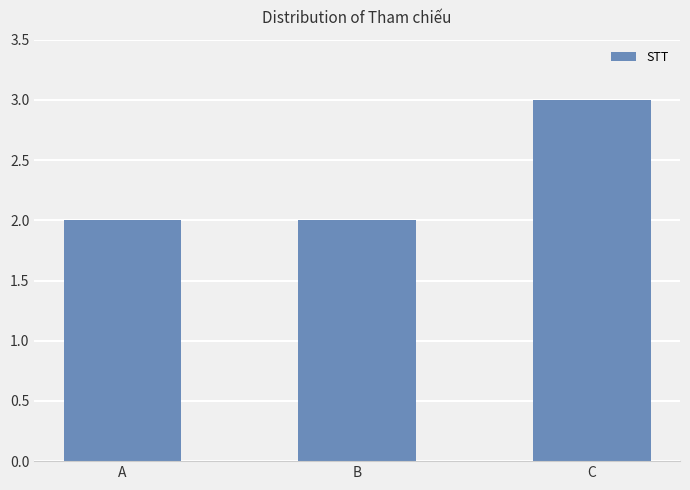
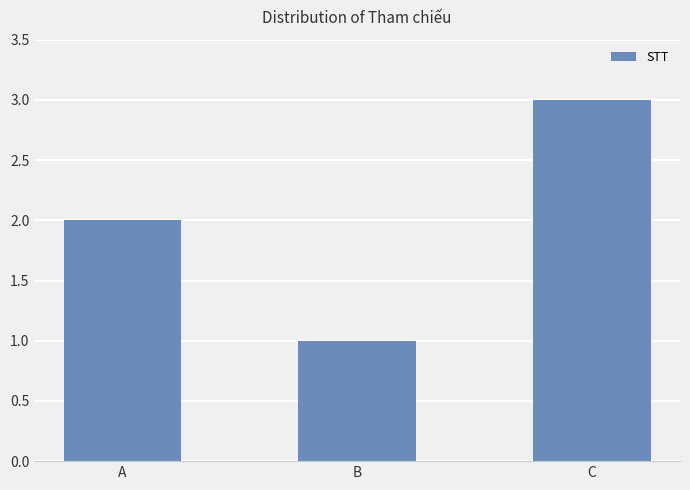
B: 2 -> 1
